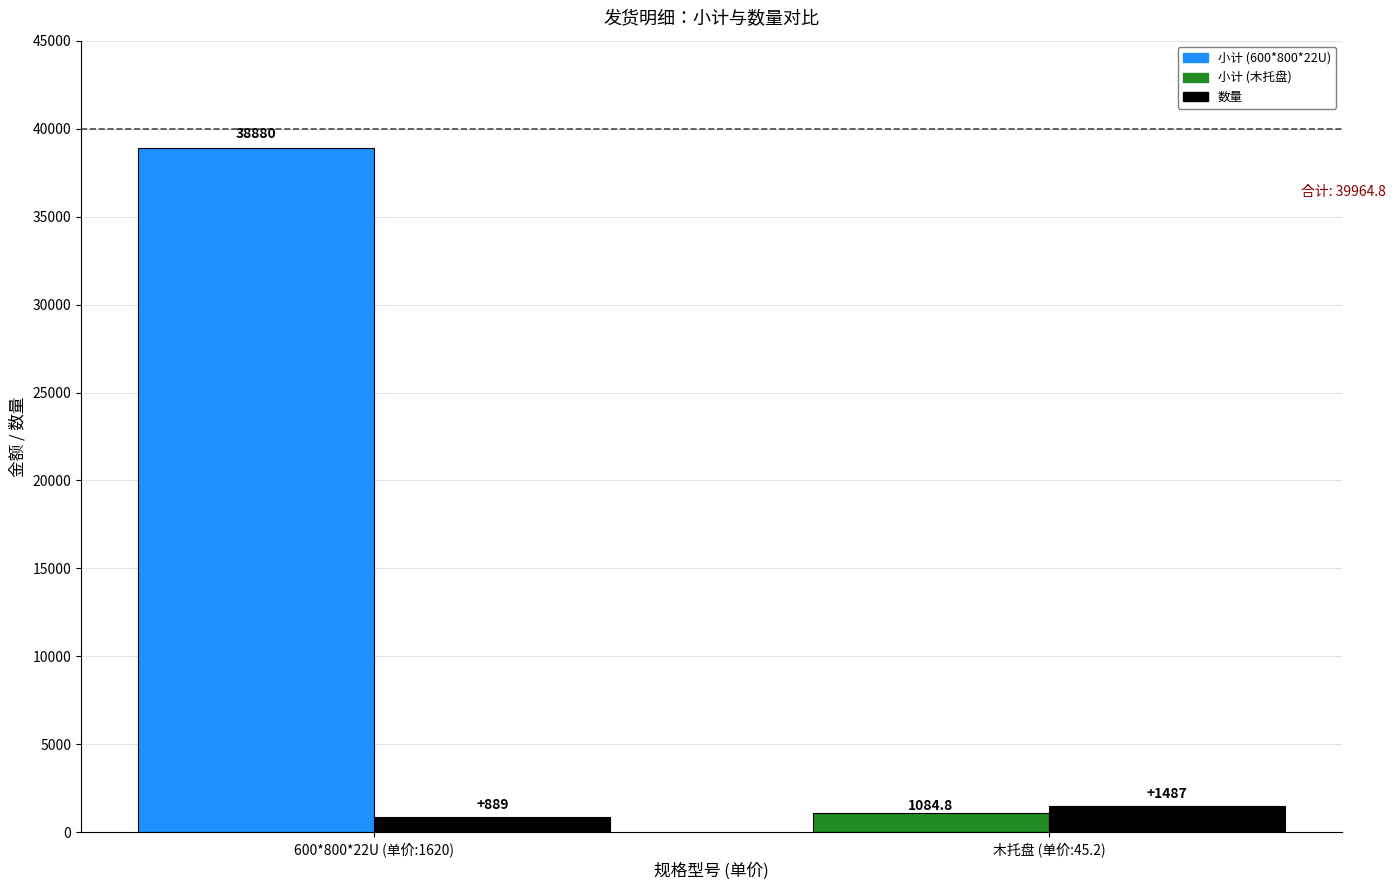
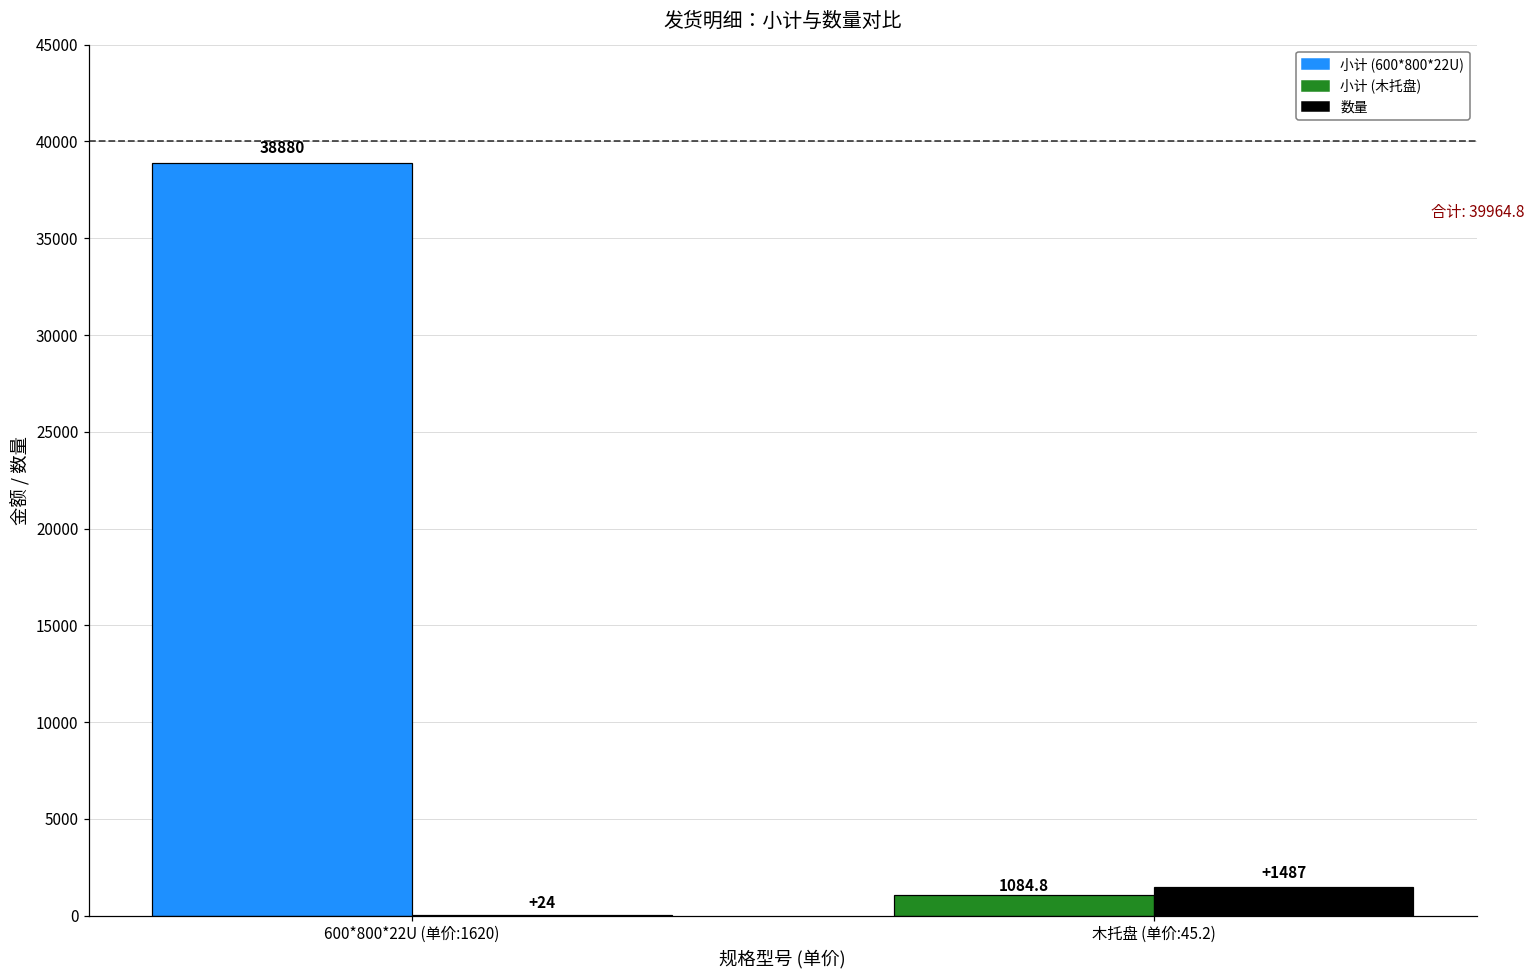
数量, 600*800*22U (单价:1620): +889 -> +24
